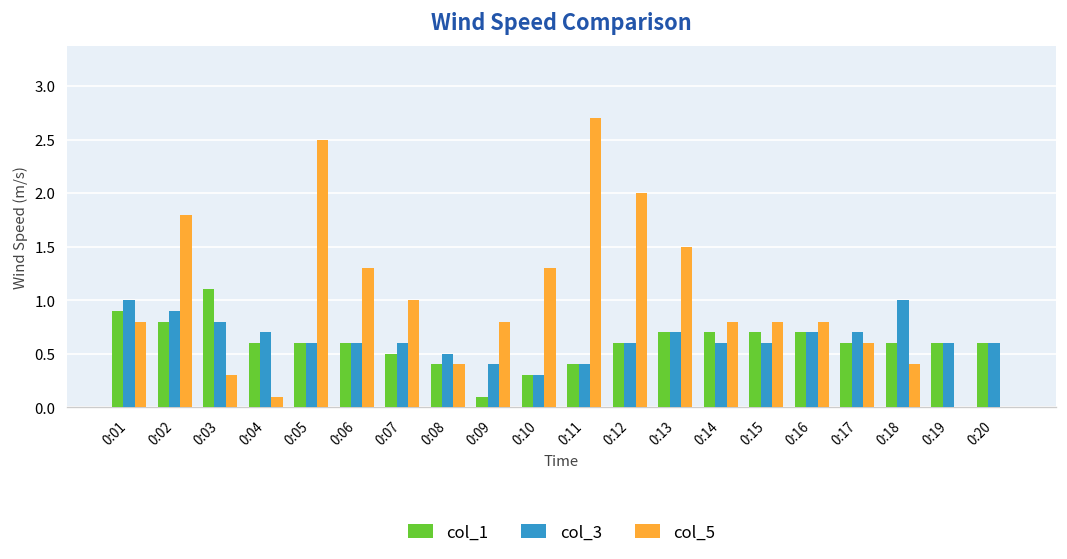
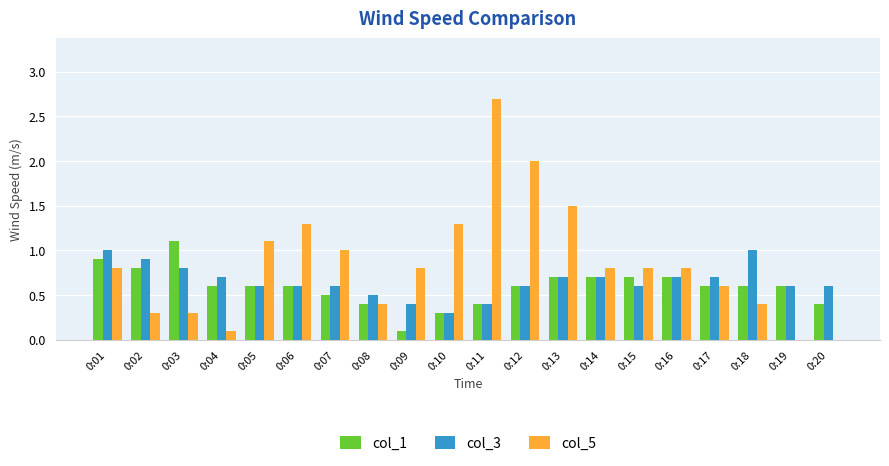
col_5, 0:02: 1.8 -> 0.3
col_5, 0:05: 2.5 -> 1.1
col_3, 0:14: 0.6 -> 0.7
col_1, 0:20: 0.6 -> 0.4
